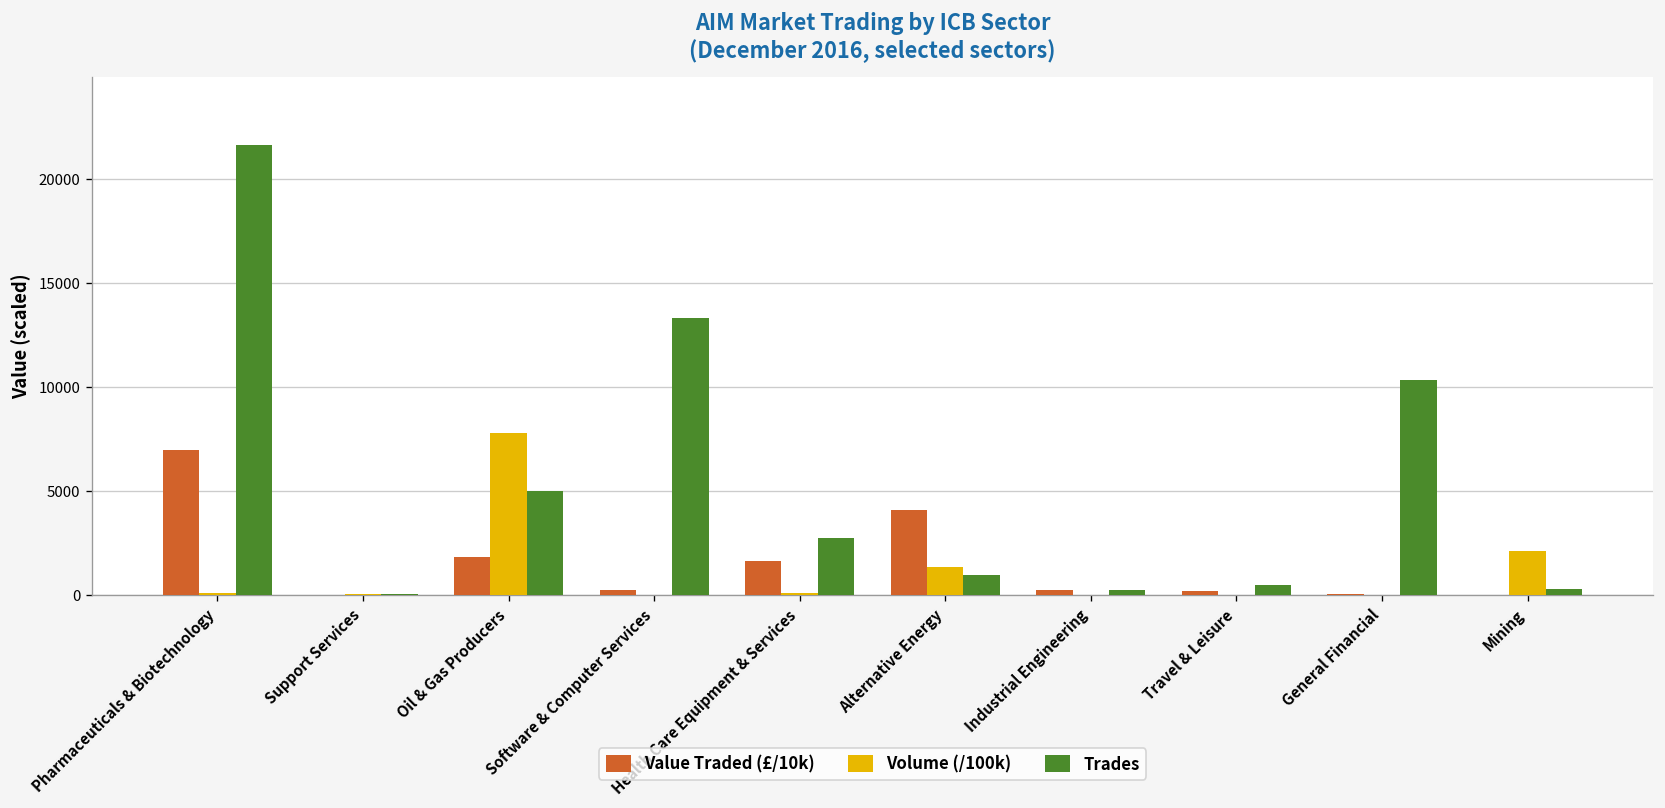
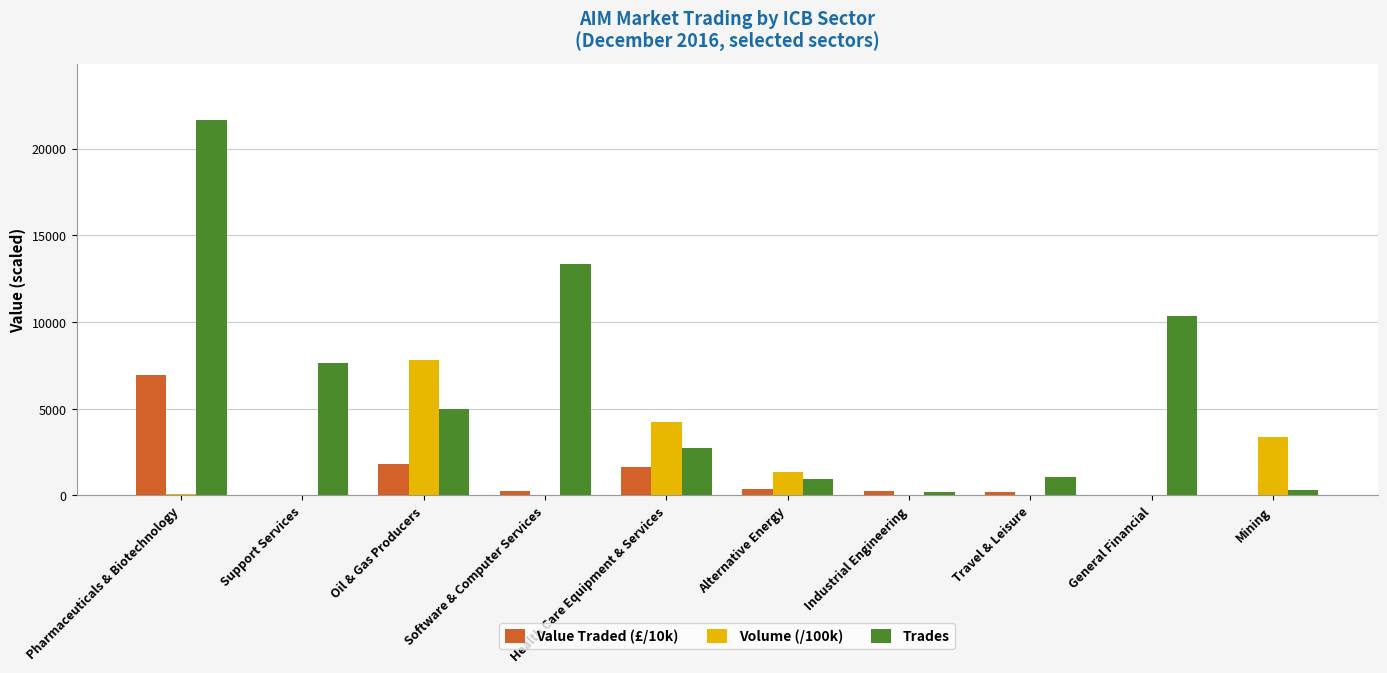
Trades, Support Services: 100 -> 7600
Volume (/100k), Health Care Equipment & Services: 100 -> 4200
Value Traded (£/10k), Alternative Energy: 4100 -> 300
Trades, Travel & Leisure: 500 -> 1100
Volume (/100k), Mining: 2100 -> 3400
